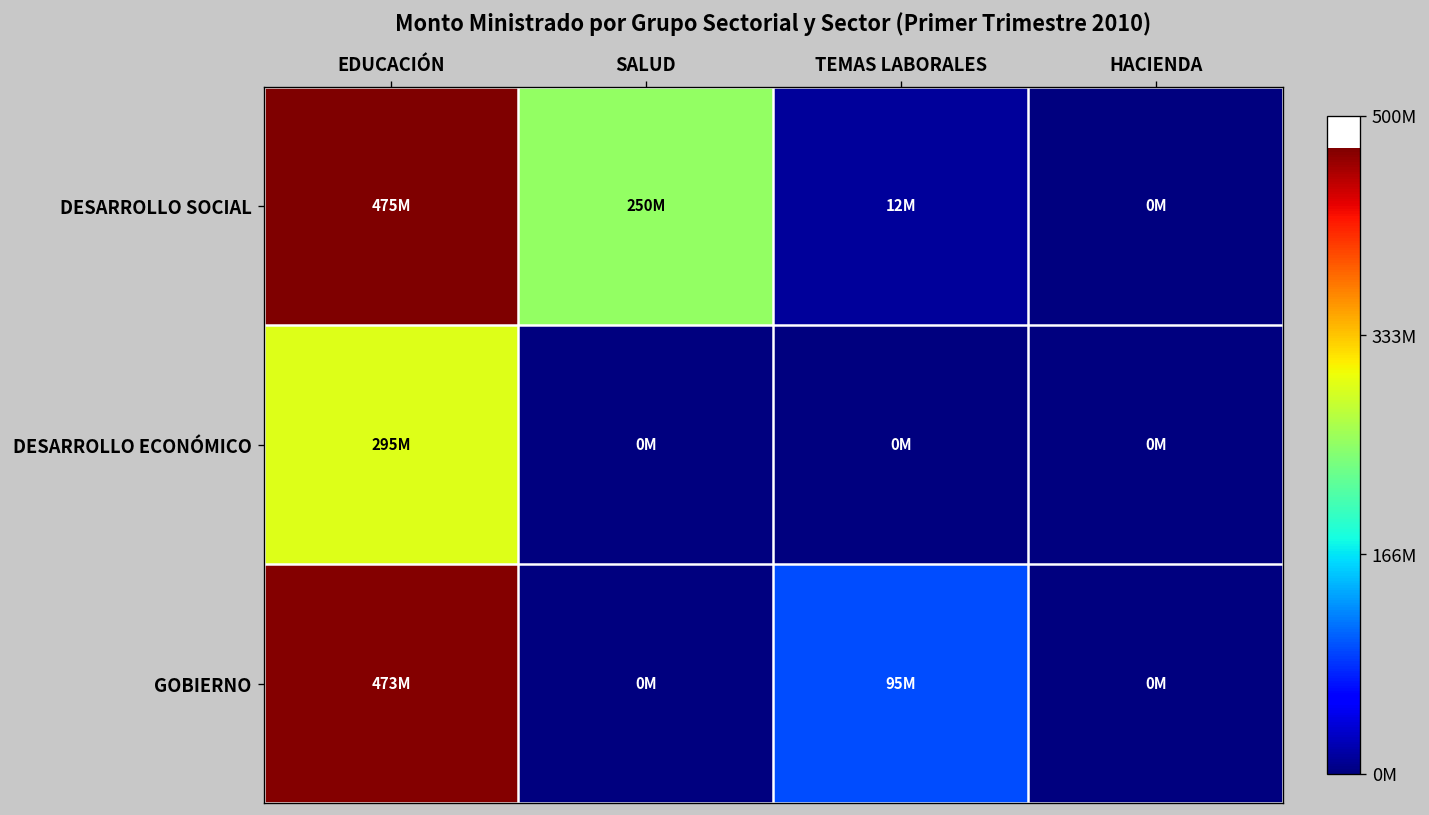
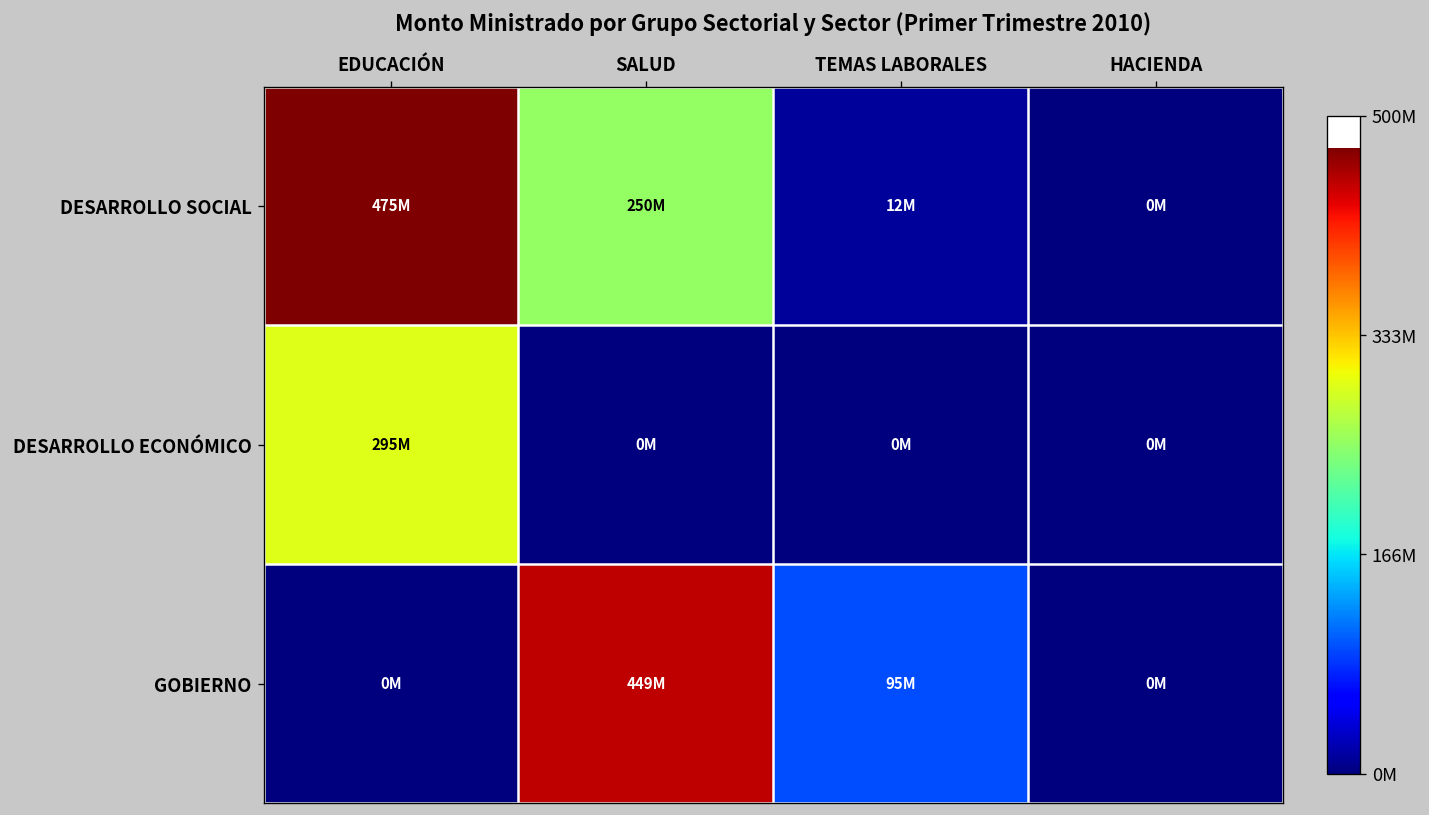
GOBIERNO, EDUCACIÓN: 473M -> 0M
GOBIERNO, SALUD: 0M -> 449M
